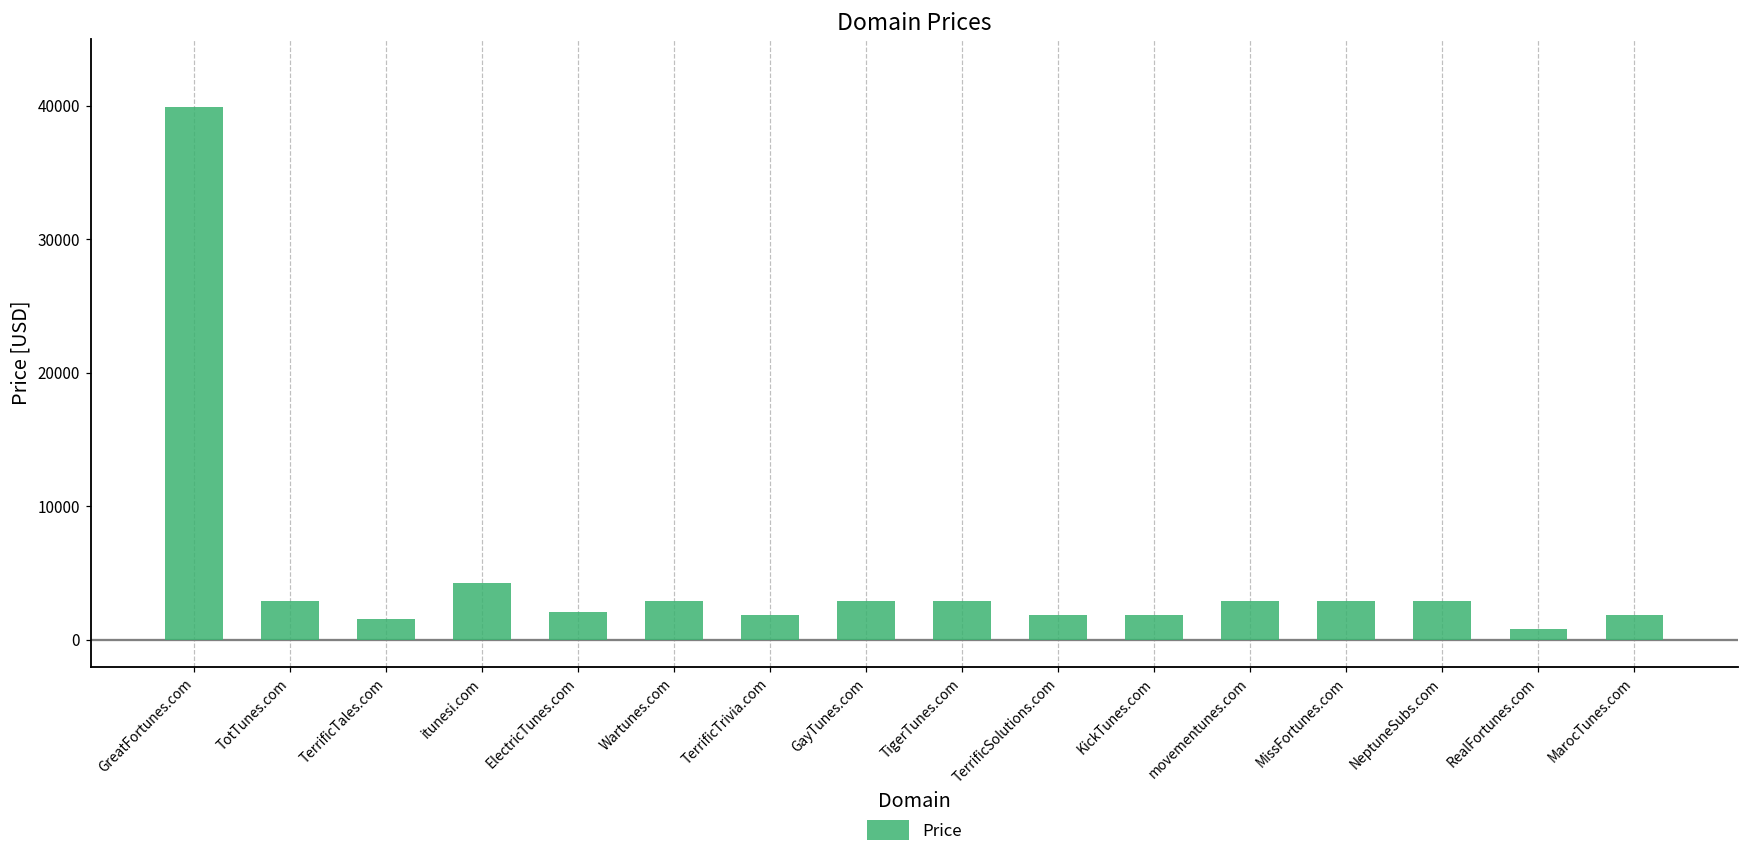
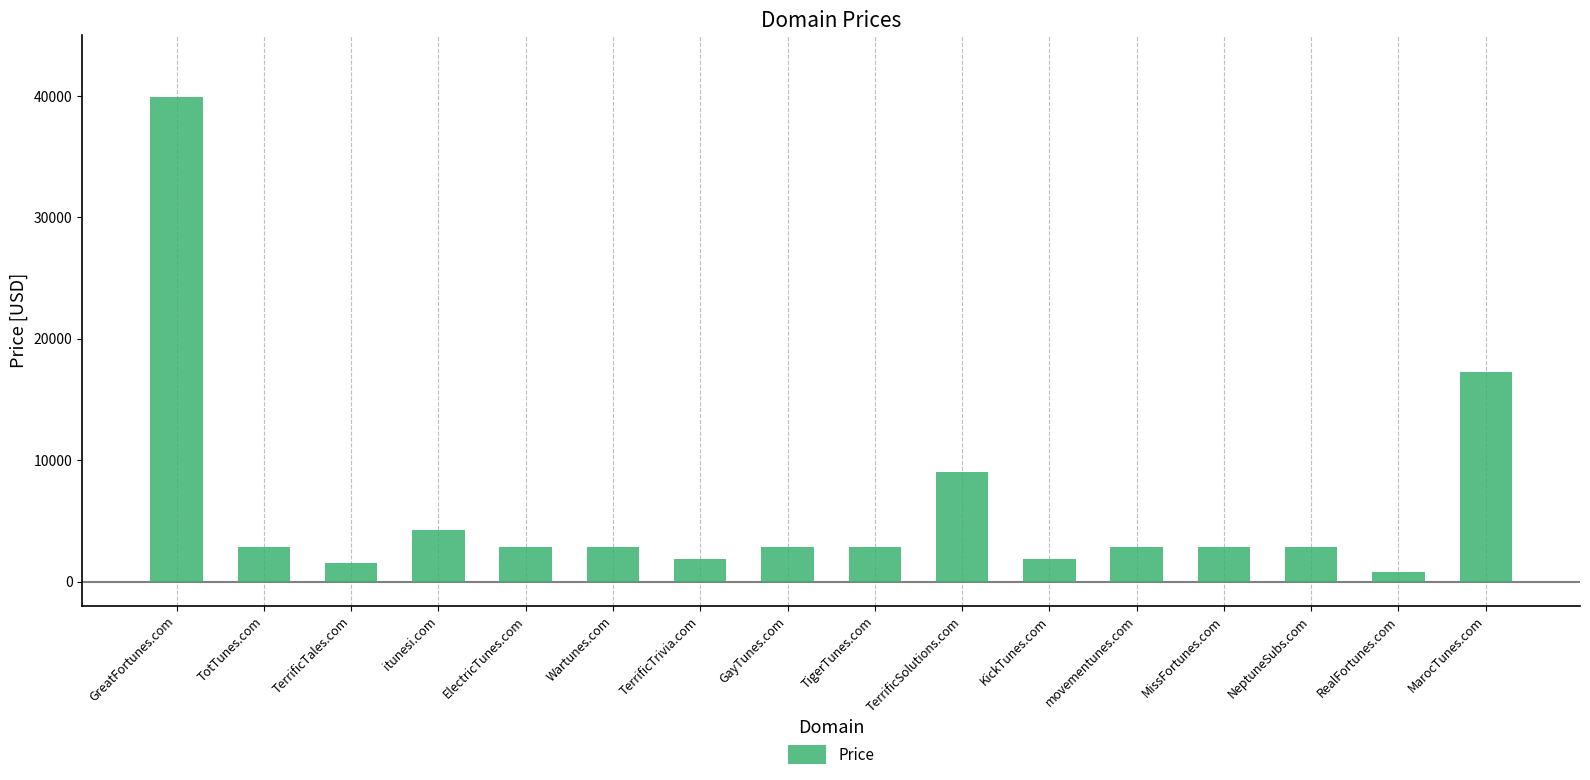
ElectricTunes.com: 2100 -> 2900
TerrificSolutions.com: 1900 -> 9000
MarocTunes.com: 1900 -> 17300
